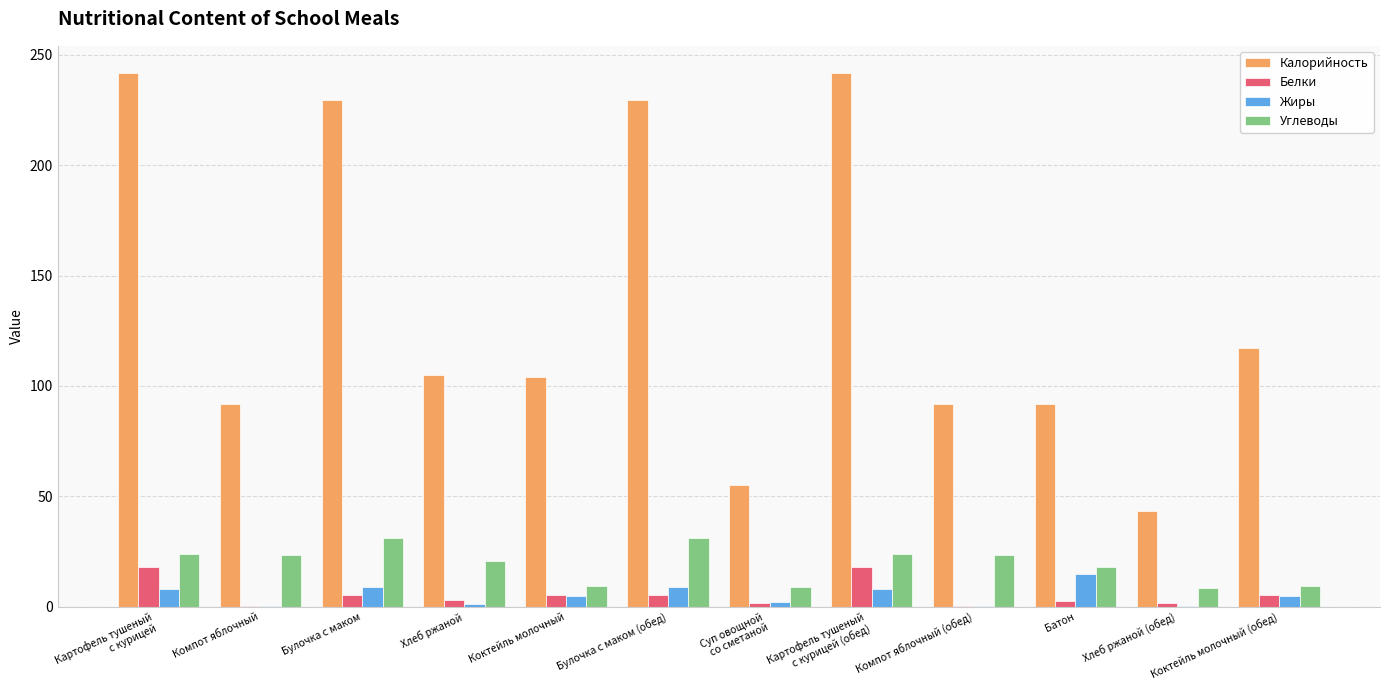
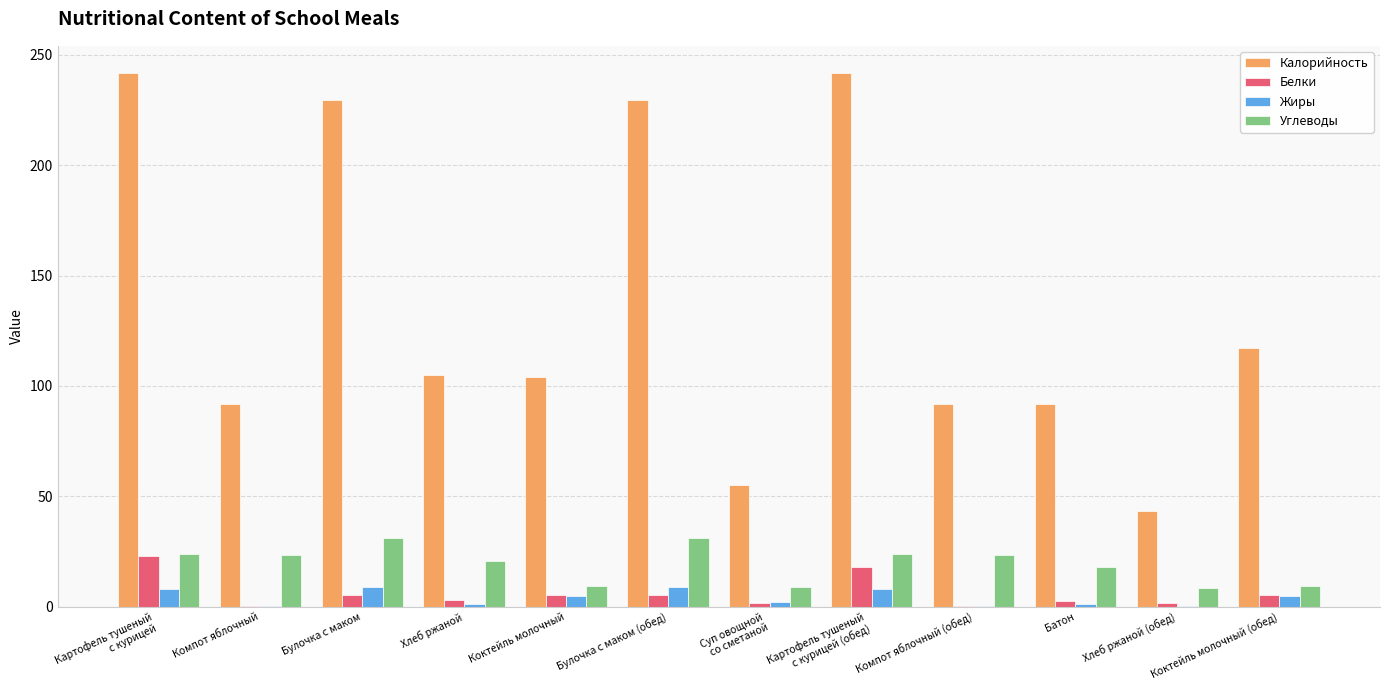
Белки, Картофель тушеный с курицей: 18 -> 23
Жиры, Батон: 15 -> 1
